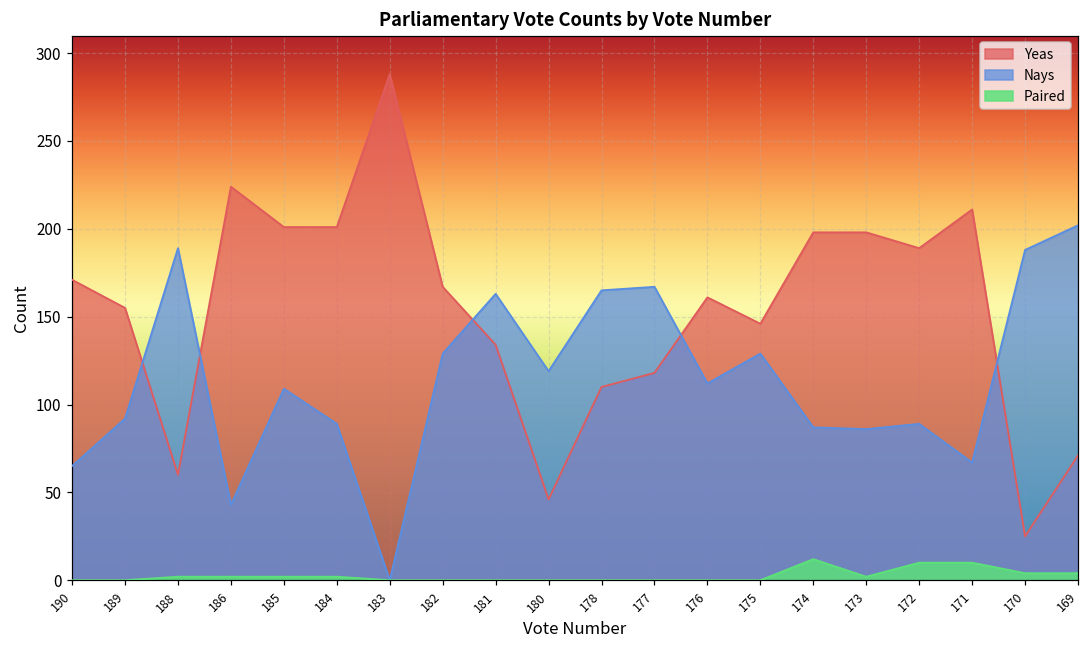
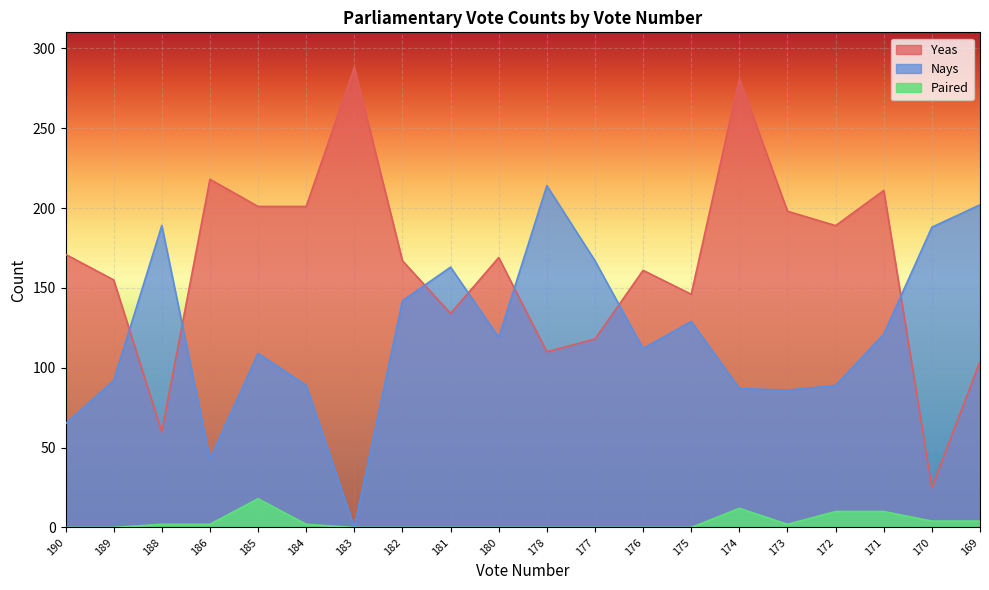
Yeas, 186: 224 -> 218
Paired, 185: 2 -> 18
Nays, 182: 129 -> 142
Yeas, 180: 46 -> 169
Nays, 178: 165 -> 214
Yeas, 174: 198 -> 281
Nays, 171: 67 -> 121
Yeas, 169: 71 -> 104
